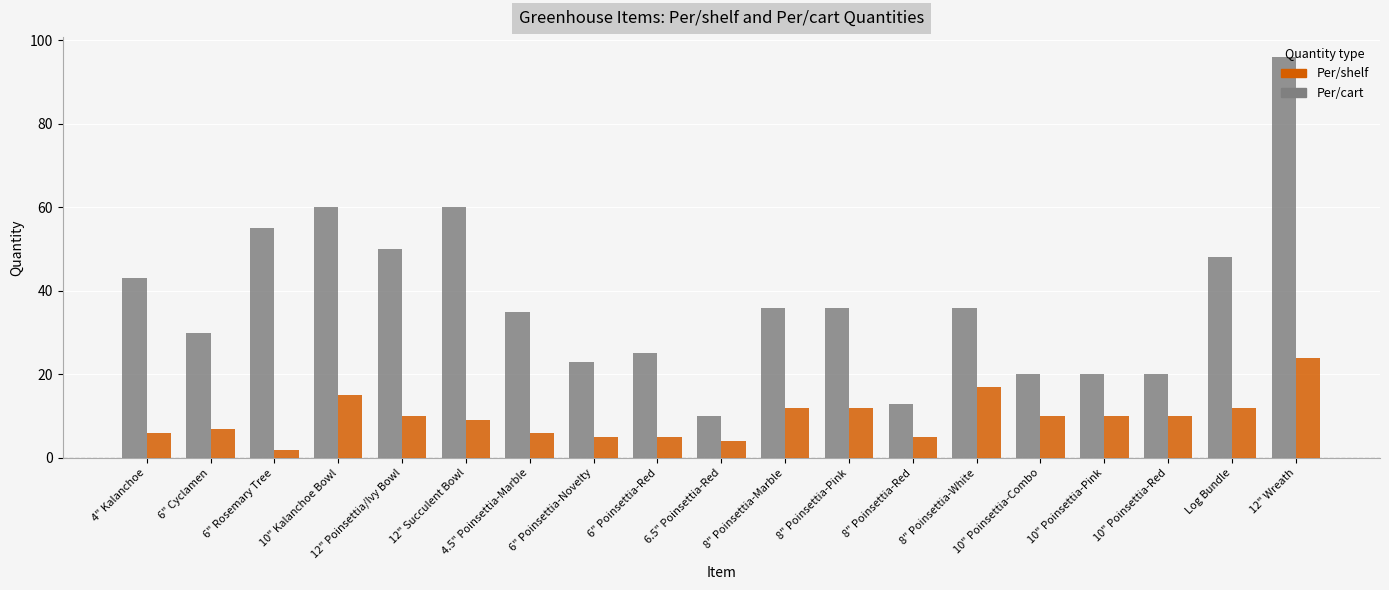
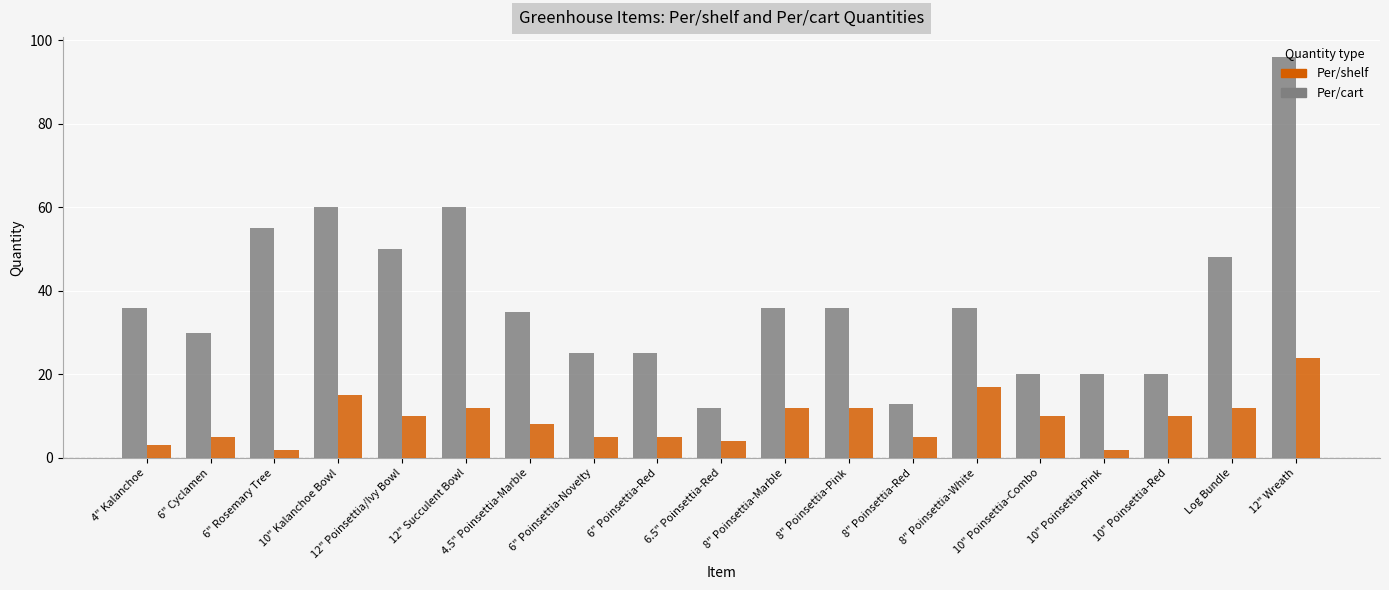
Per/cart, 4" Kalanchoe: 43 -> 36
Per/shelf, 4" Kalanchoe: 6 -> 3
Per/shelf, 6" Cyclamen: 7 -> 5
Per/shelf, 12" Succulent Bowl: 9 -> 12
Per/shelf, 4.5" Poinsettia-Marble: 6 -> 8
Per/cart, 6" Poinsettia-Novelty: 23 -> 25
Per/cart, 6.5" Poinsettia-Red: 10 -> 12
Per/shelf, 10" Poinsettia-Pink: 10 -> 2
